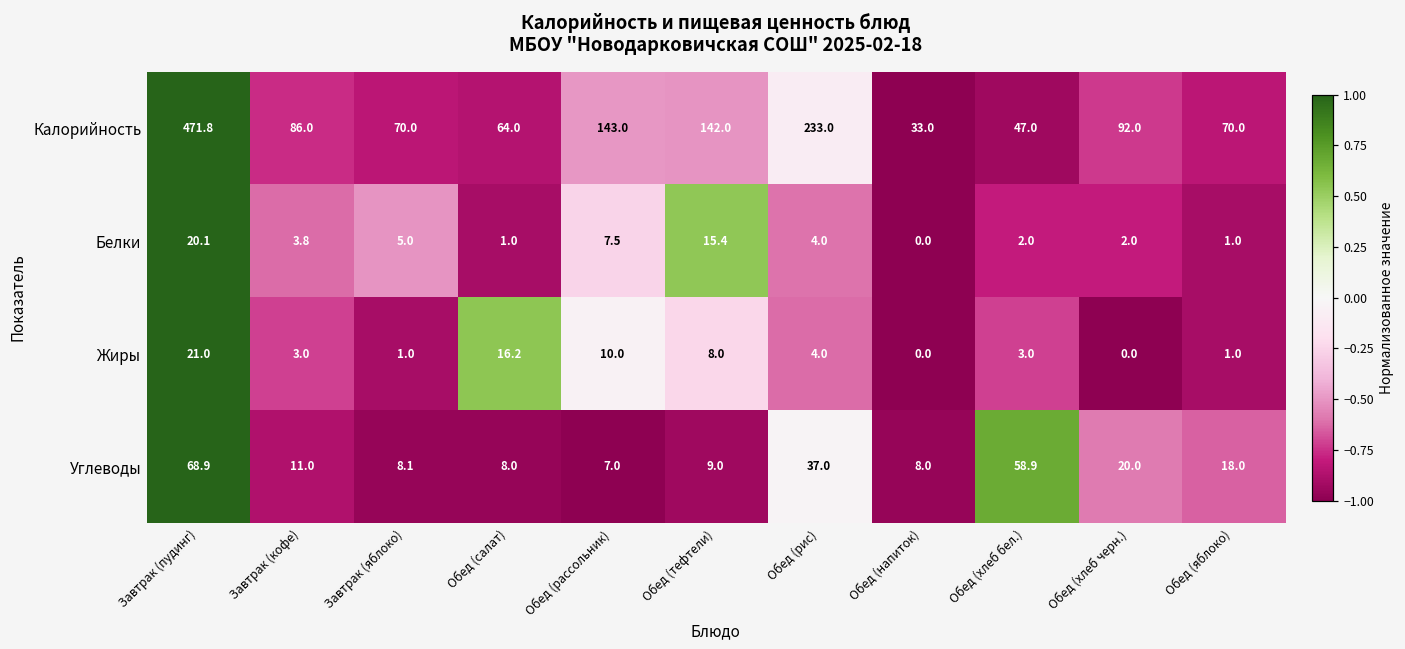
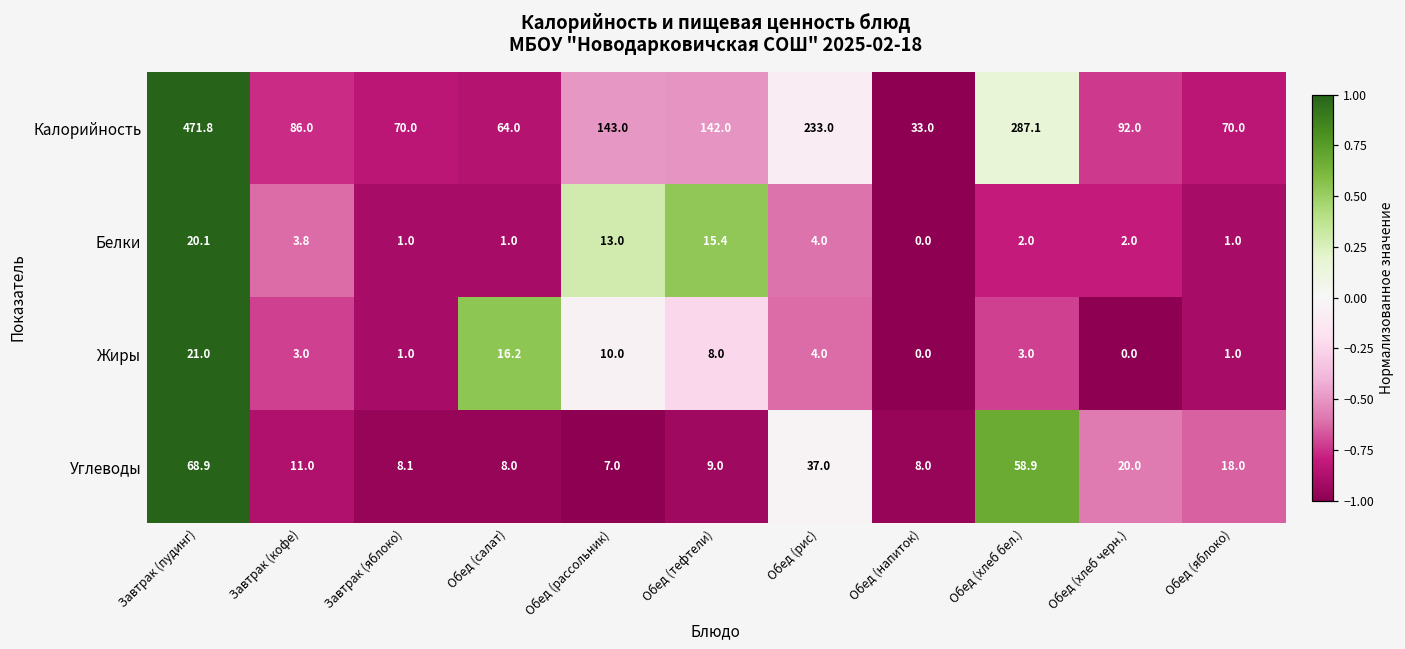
Калорийность, Обед (хлеб бел.): 47.0 -> 287.1
Белки, Завтрак (яблоко): 5.0 -> 1.0
Белки, Обед (рассольник): 7.5 -> 13.0
